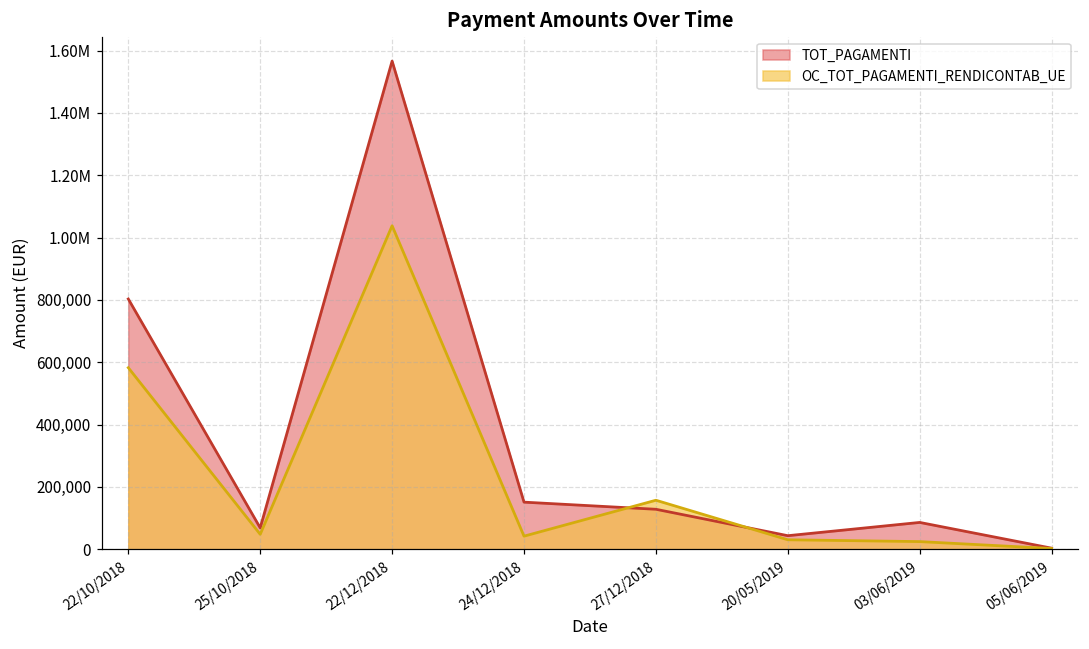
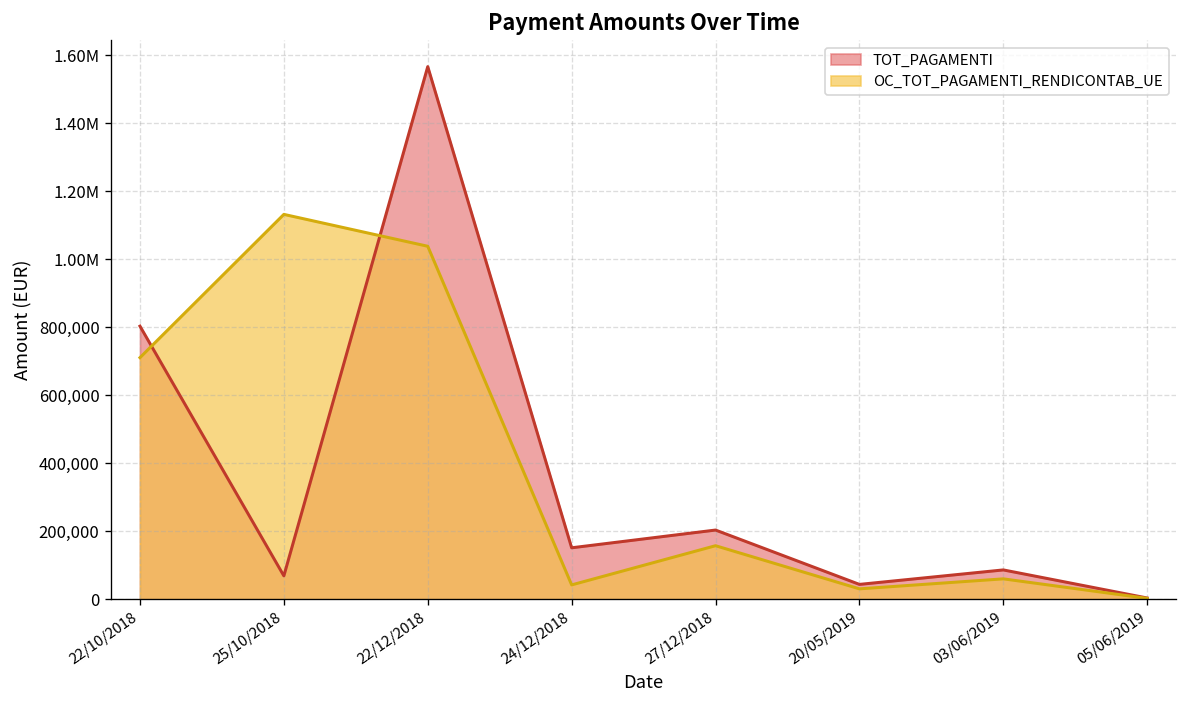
OC_TOT_PAGAMENTI_RENDICONTAB_UE, 22/10/2018: 580,000 -> 710,000
OC_TOT_PAGAMENTI_RENDICONTAB_UE, 25/10/2018: 50,000 -> 1,130,000
TOT_PAGAMENTI, 27/12/2018: 130,000 -> 200,000
OC_TOT_PAGAMENTI_RENDICONTAB_UE, 03/06/2019: 20,000 -> 60,000
